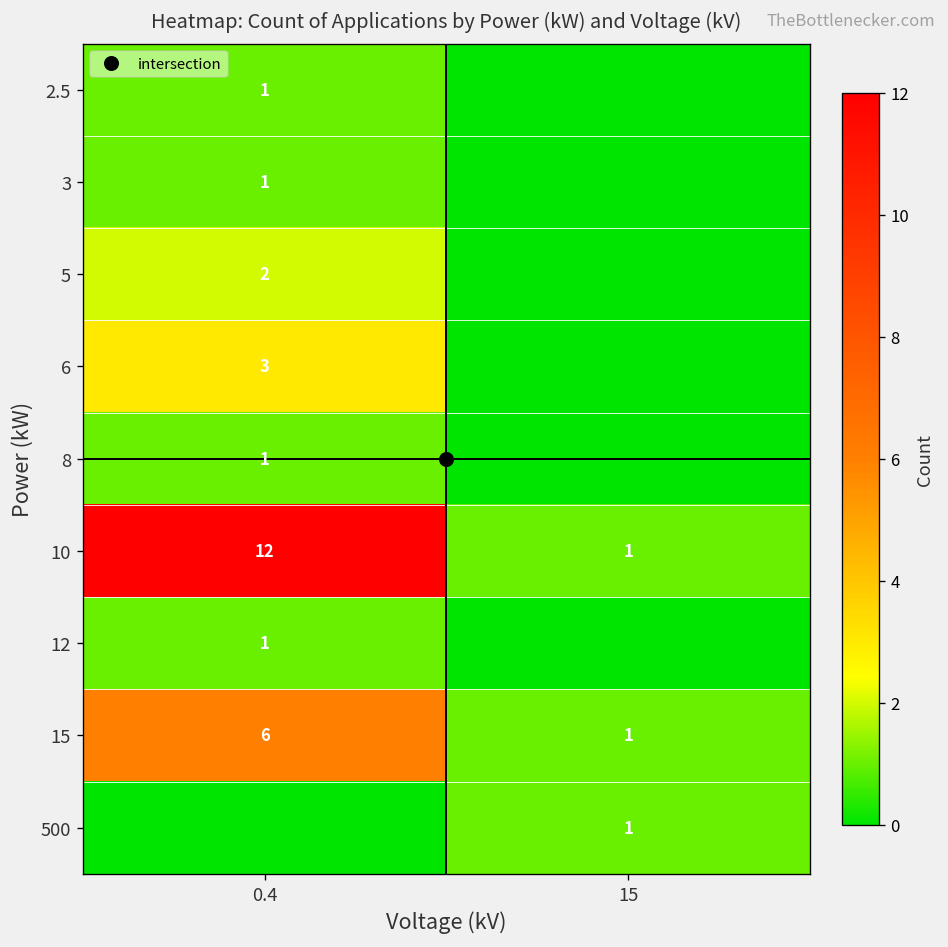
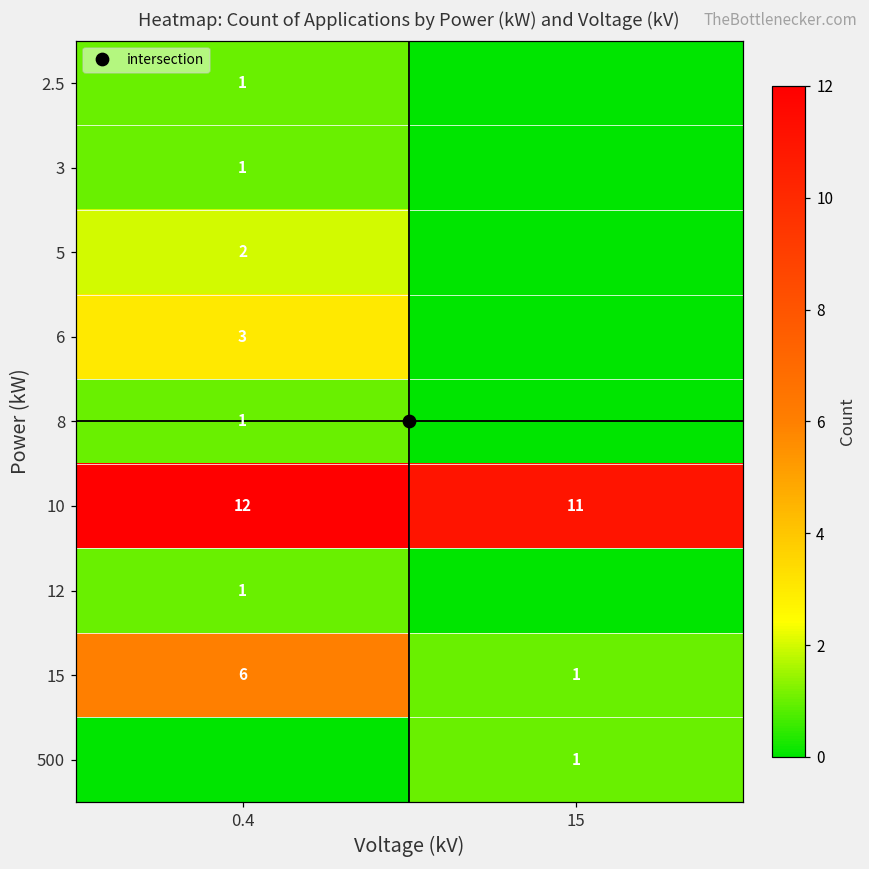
10, 15: 1 -> 11
